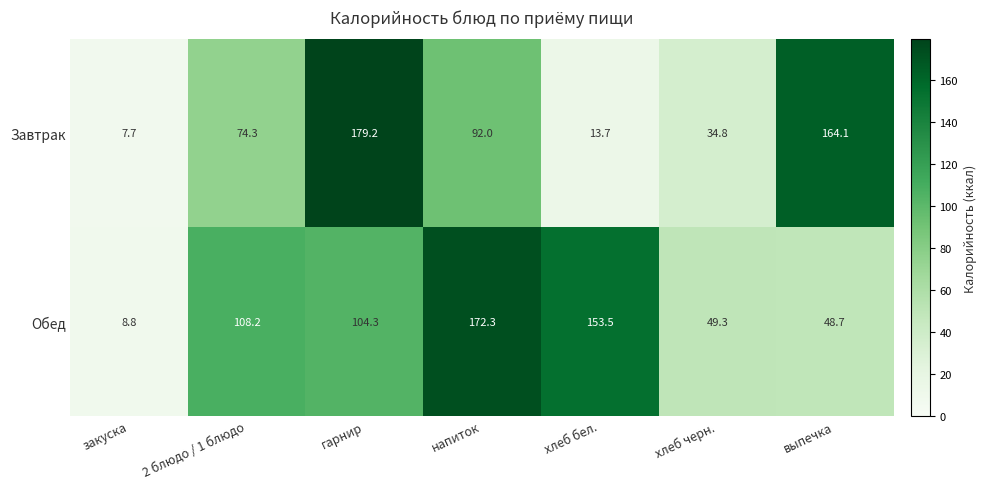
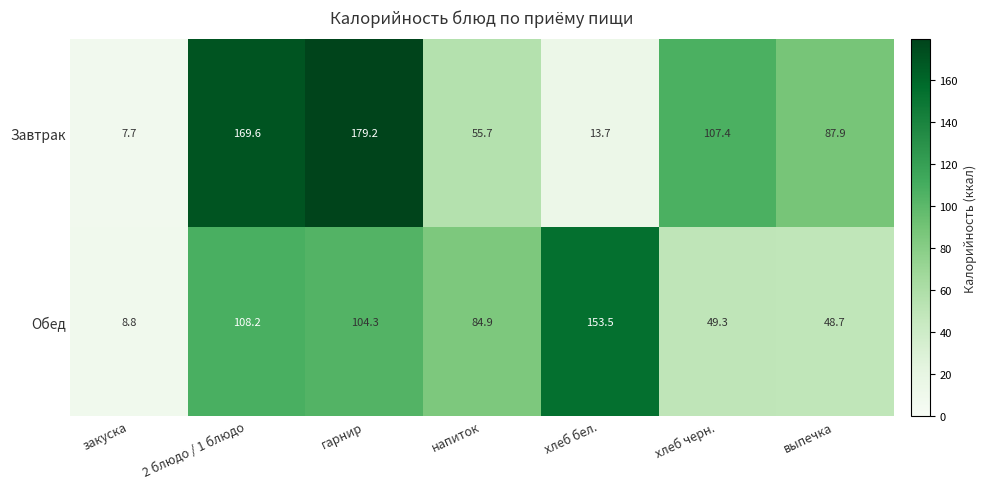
Завтрак, 2 блюдо / 1 блюдо: 74.3 -> 169.6
Завтрак, напиток: 92.0 -> 55.7
Завтрак, хлеб черн.: 34.8 -> 107.4
Завтрак, выпечка: 164.1 -> 87.9
Обед, напиток: 172.3 -> 84.9
